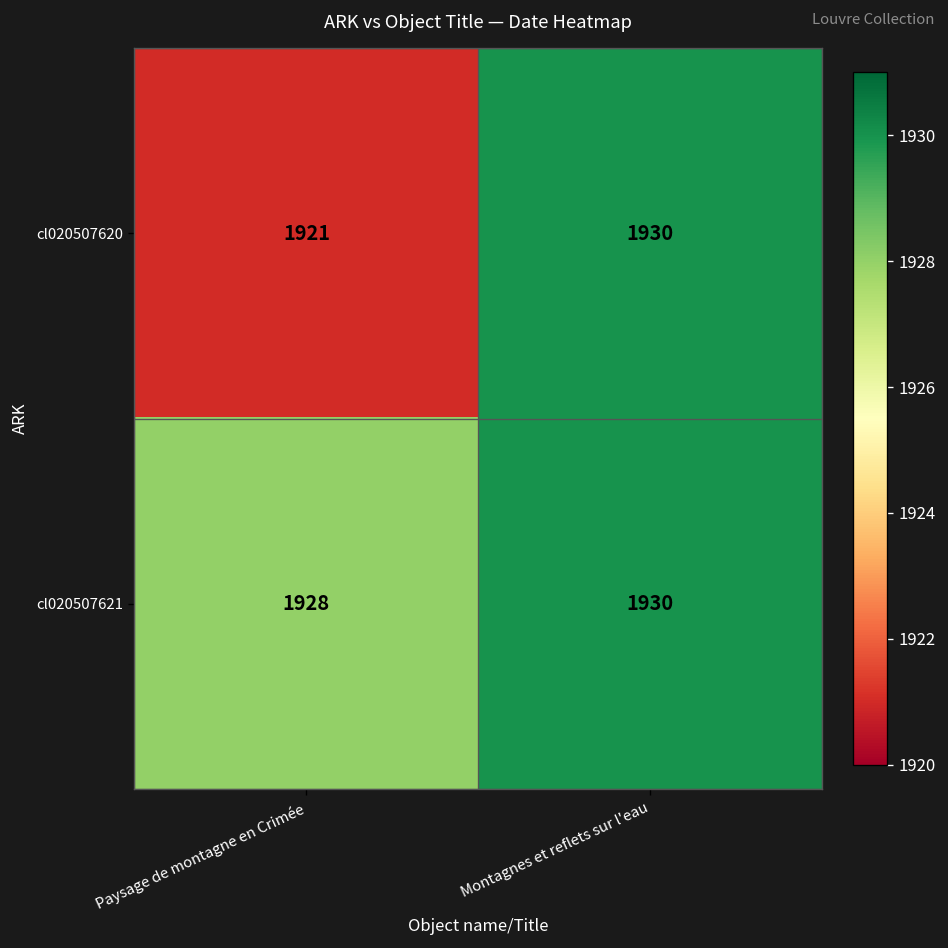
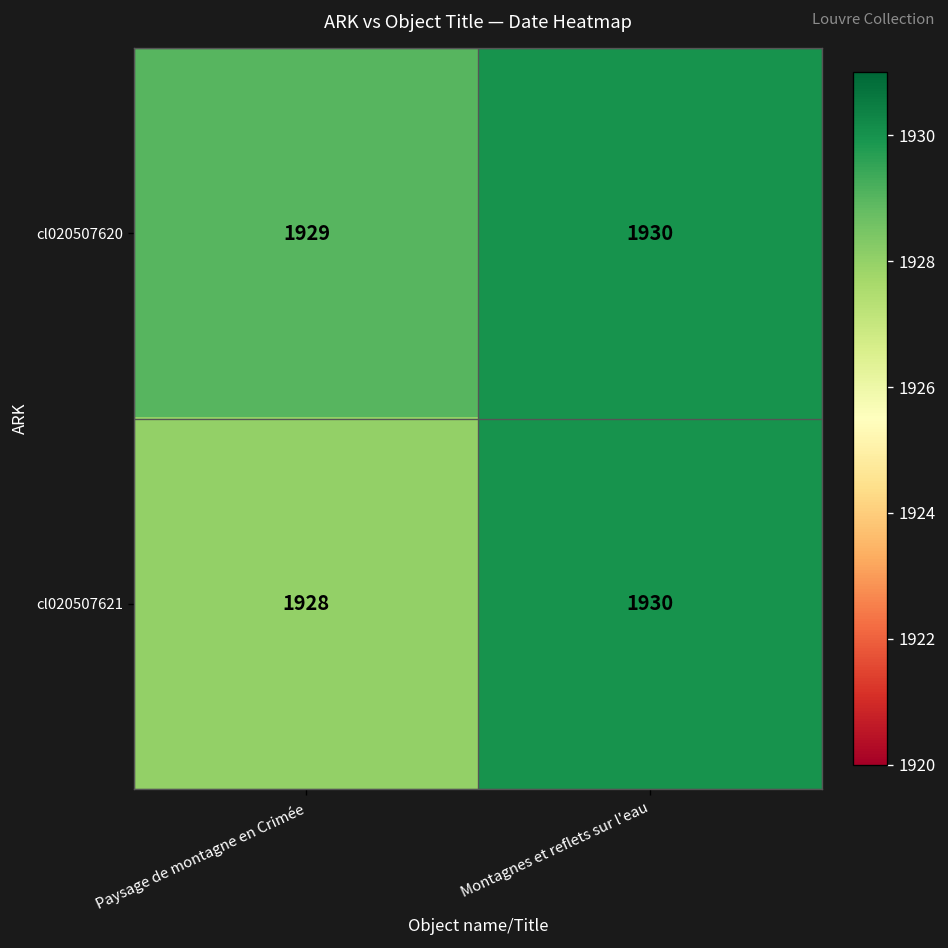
cl020507620, Paysage de montagne en Crimée: 1921 -> 1929
